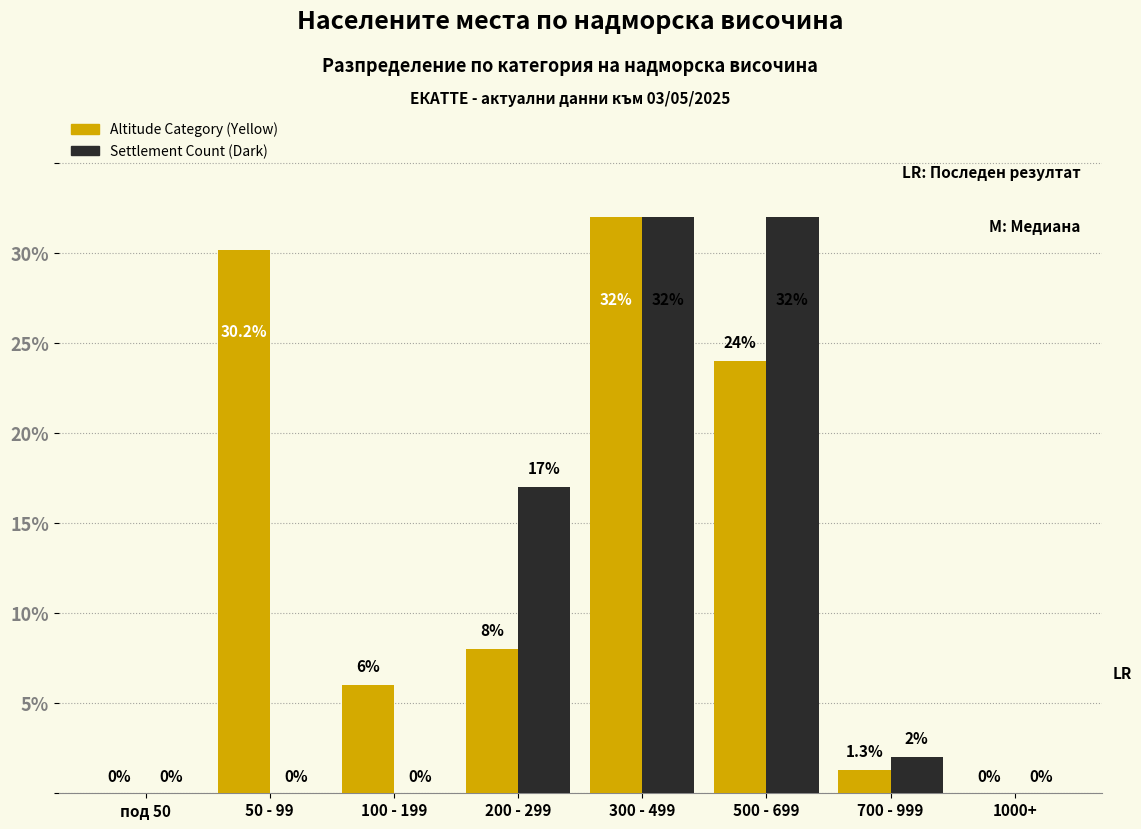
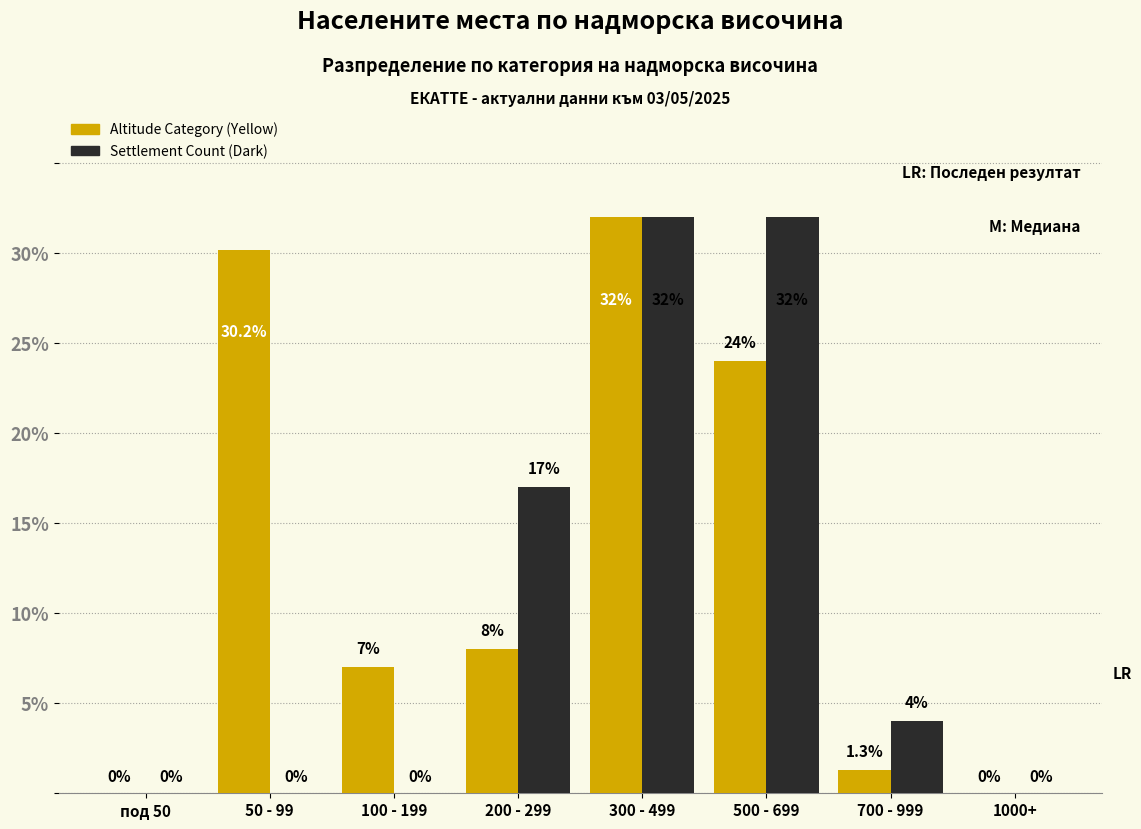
Altitude Category (Yellow), 100 - 199: 6% -> 7%
Settlement Count (Dark), 700 - 999: 2% -> 4%
